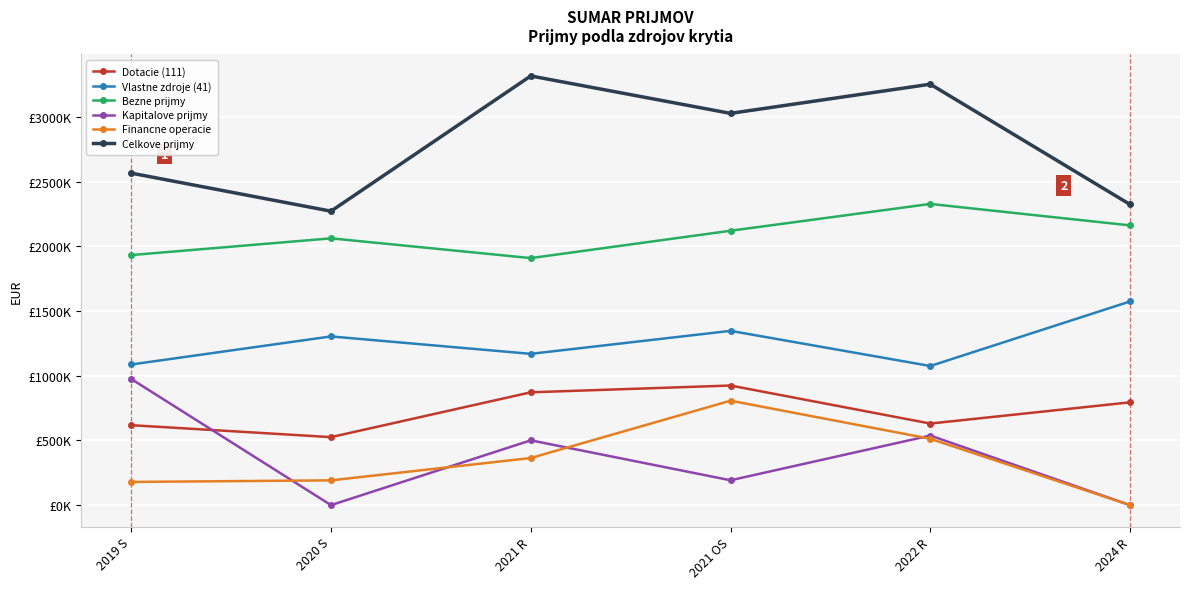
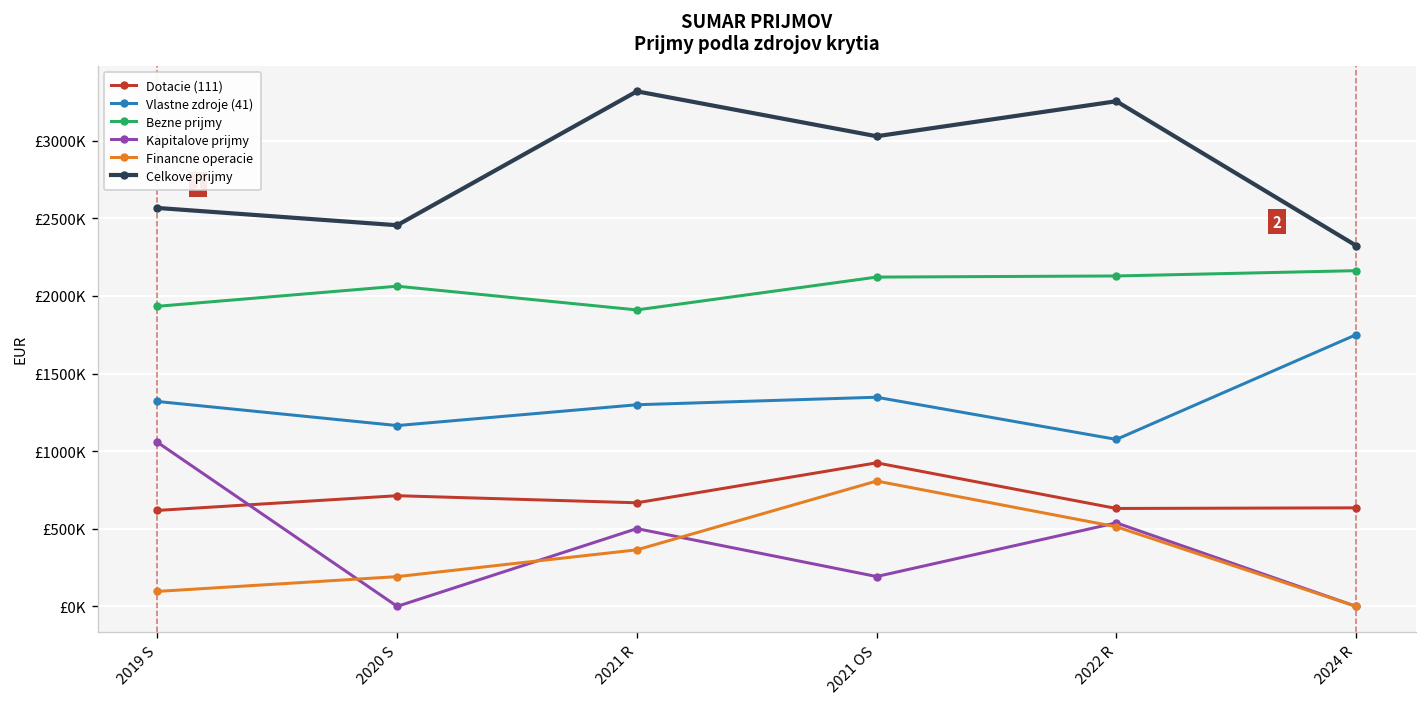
Vlastne zdroje (41), 2019 S: £1090000 -> £1320000
Kapitalove prijmy, 2019 S: £980000 -> £1060000
Financne operacie, 2019 S: £180000 -> £100000
Dotacie (111), 2020 S: £530000 -> £710000
Vlastne zdroje (41), 2020 S: £1300000 -> £1160000
Celkove prijmy, 2020 S: £2270000 -> £2460000
Dotacie (111), 2021 R: £870000 -> £670000
Vlastne zdroje (41), 2021 R: £1170000 -> £1300000
Bezne prijmy, 2022 R: £2330000 -> £2130000
Dotacie (111), 2024 R: £790000 -> £630000
Vlastne zdroje (41), 2024 R: £1570000 -> £1750000
